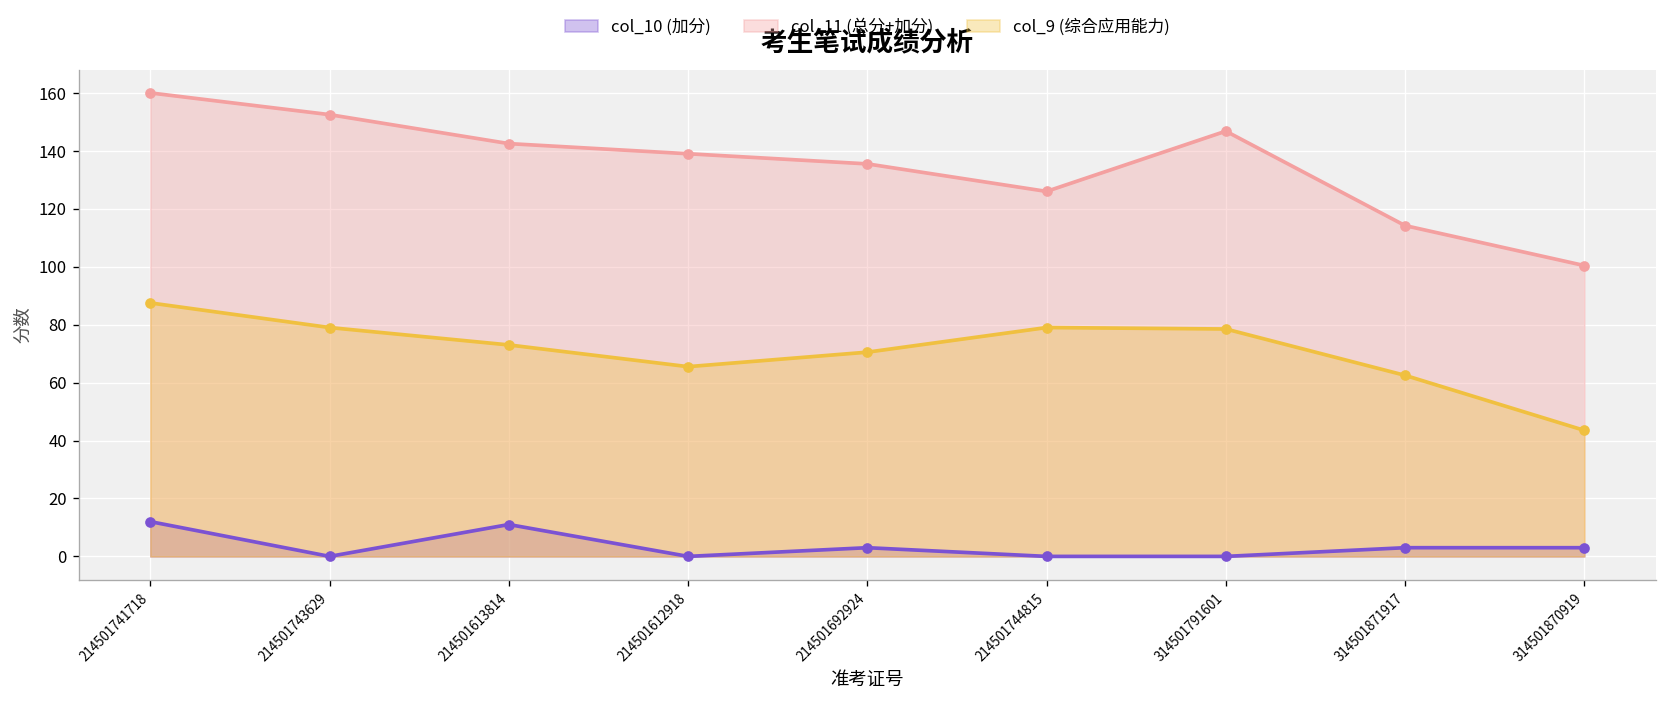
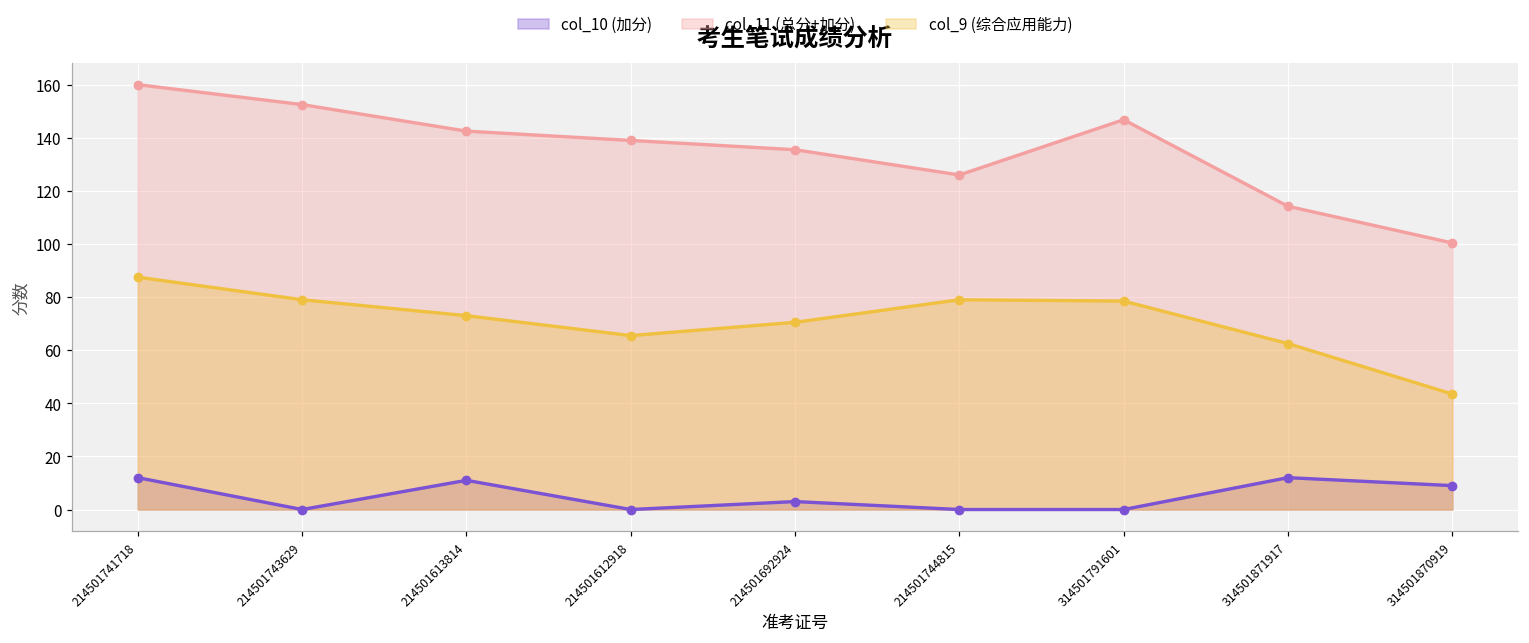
col_10 (加分), 314501871917: 3 -> 12
col_10 (加分), 314501870919: 3 -> 9
